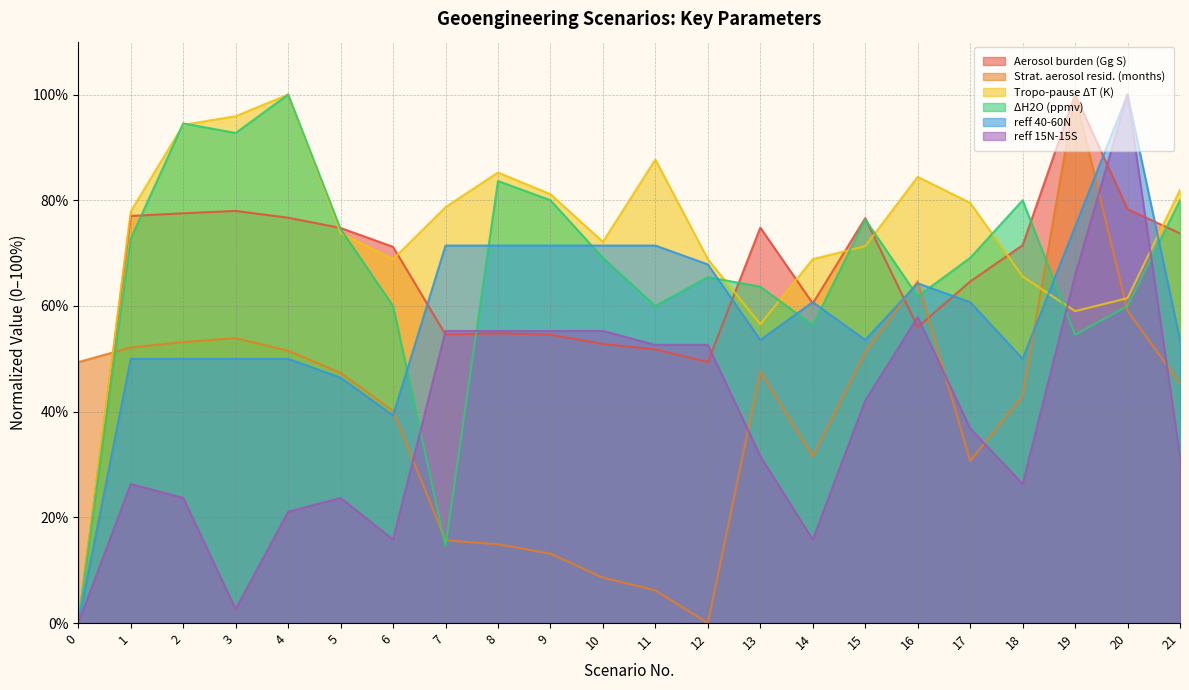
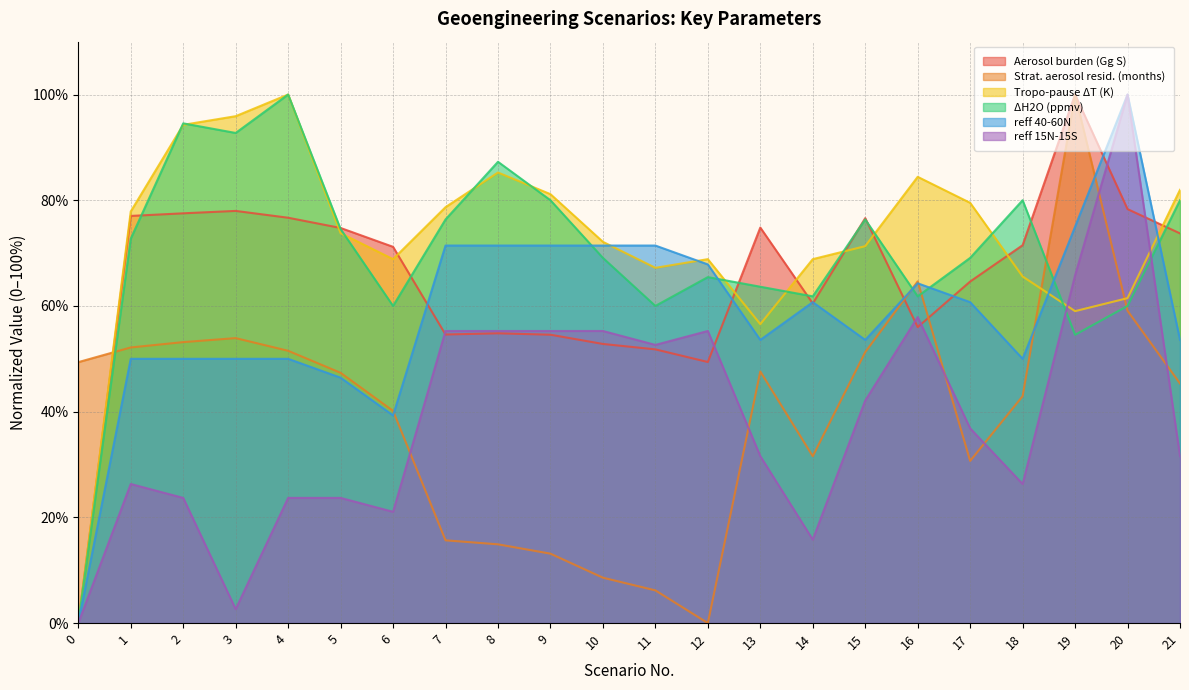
reff 15N-15S, 4: 21% -> 24%
reff 15N-15S, 6: 16% -> 21%
ΔH2O (ppmv), 7: 15% -> 76%
ΔH2O (ppmv), 8: 84% -> 87%
Tropo-pause ΔT (K), 11: 88% -> 67%
reff 15N-15S, 12: 53% -> 55%
ΔH2O (ppmv), 14: 56% -> 62%
